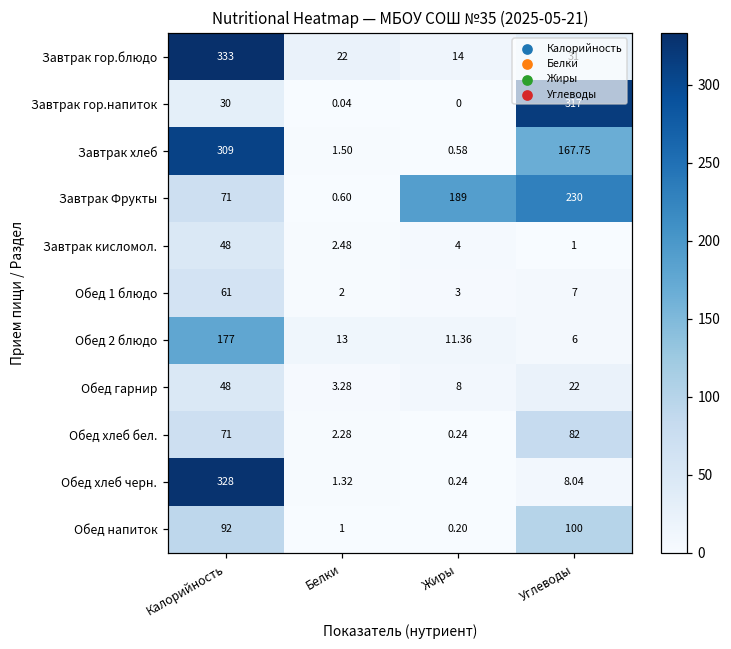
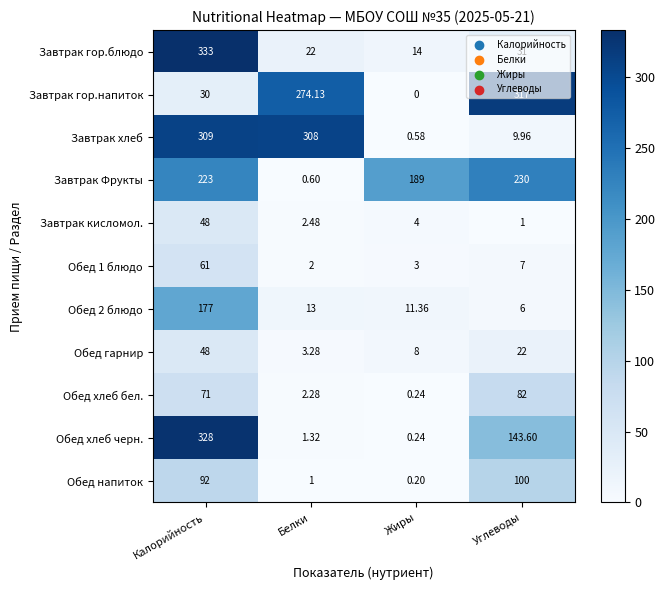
Завтрак гор.напиток, Белки: 0.04 -> 274.13
Завтрак хлеб, Белки: 1.50 -> 308
Завтрак хлеб, Углеводы: 167.75 -> 9.96
Завтрак Фрукты, Калорийность: 71 -> 223
Обед хлеб черн., Углеводы: 8.04 -> 143.60
